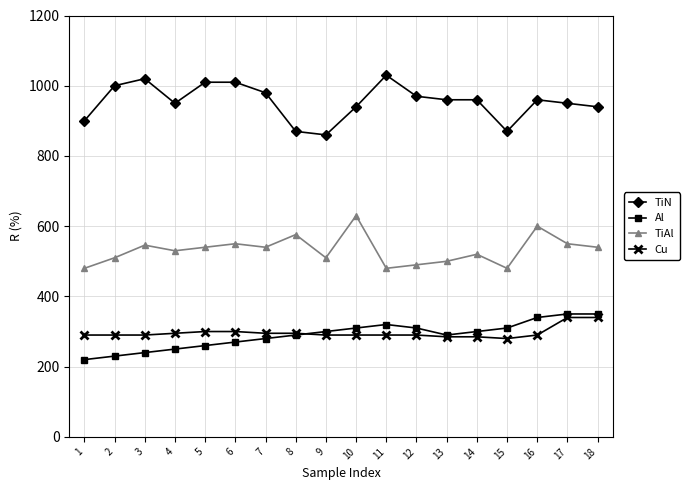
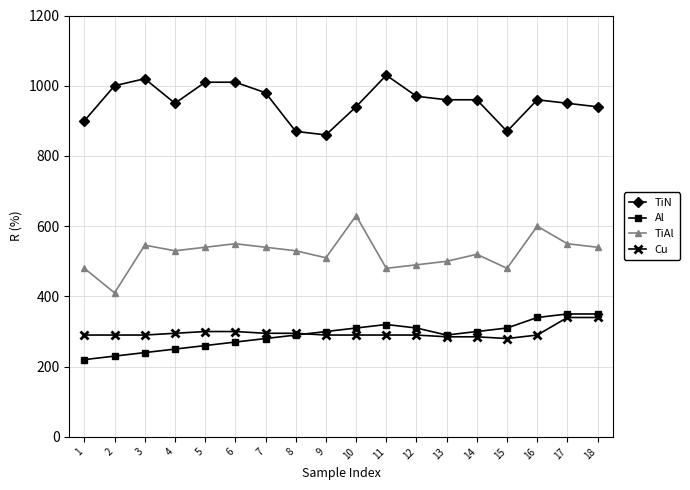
TiAl, 2: 510 -> 410
TiAl, 8: 580 -> 530
